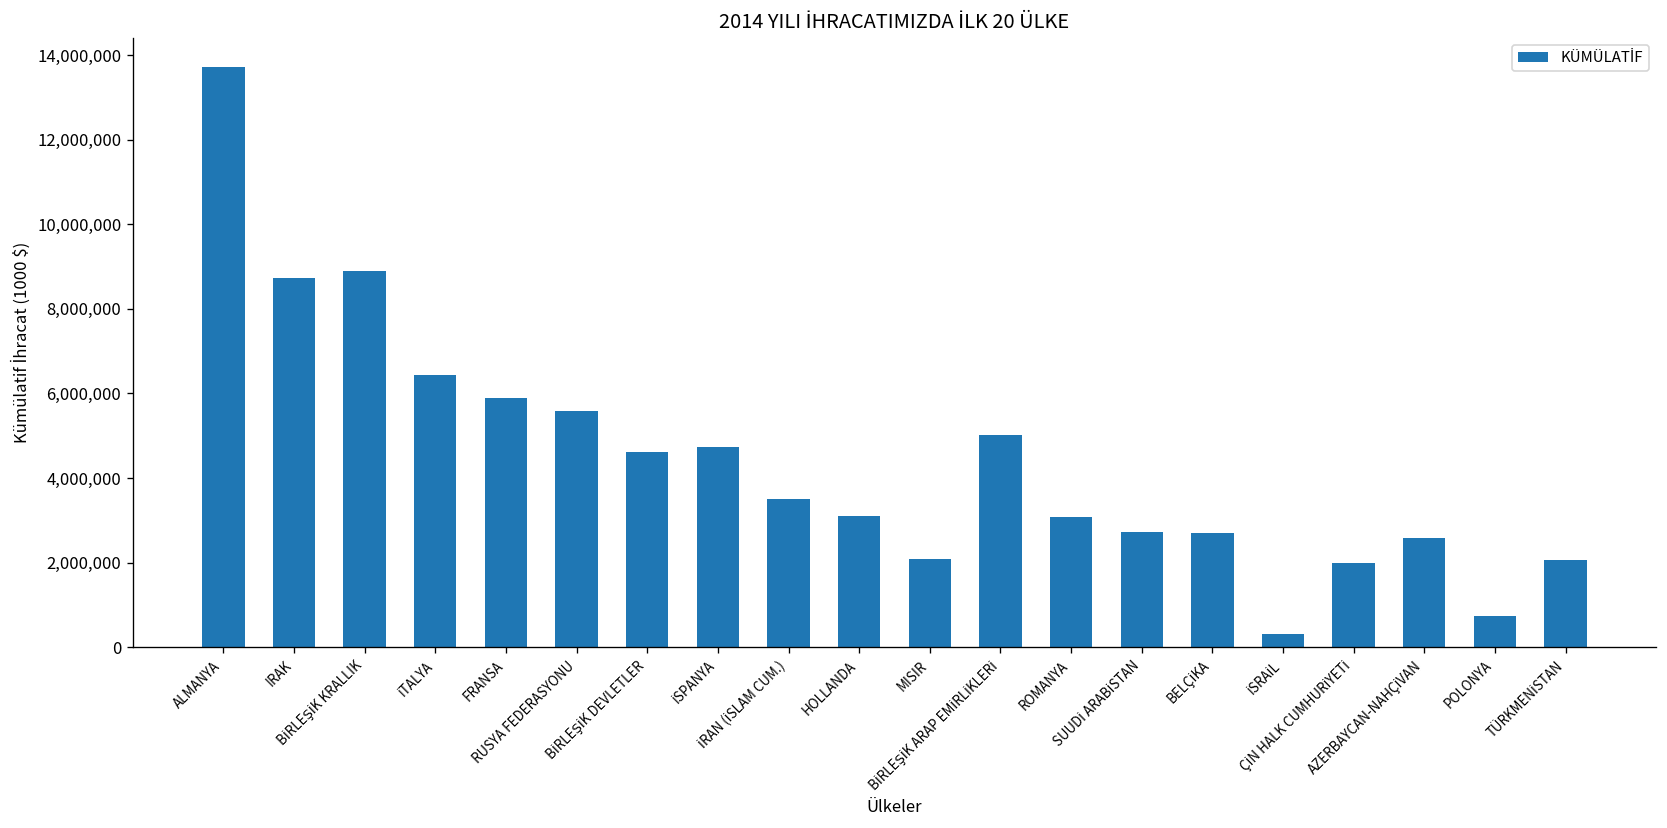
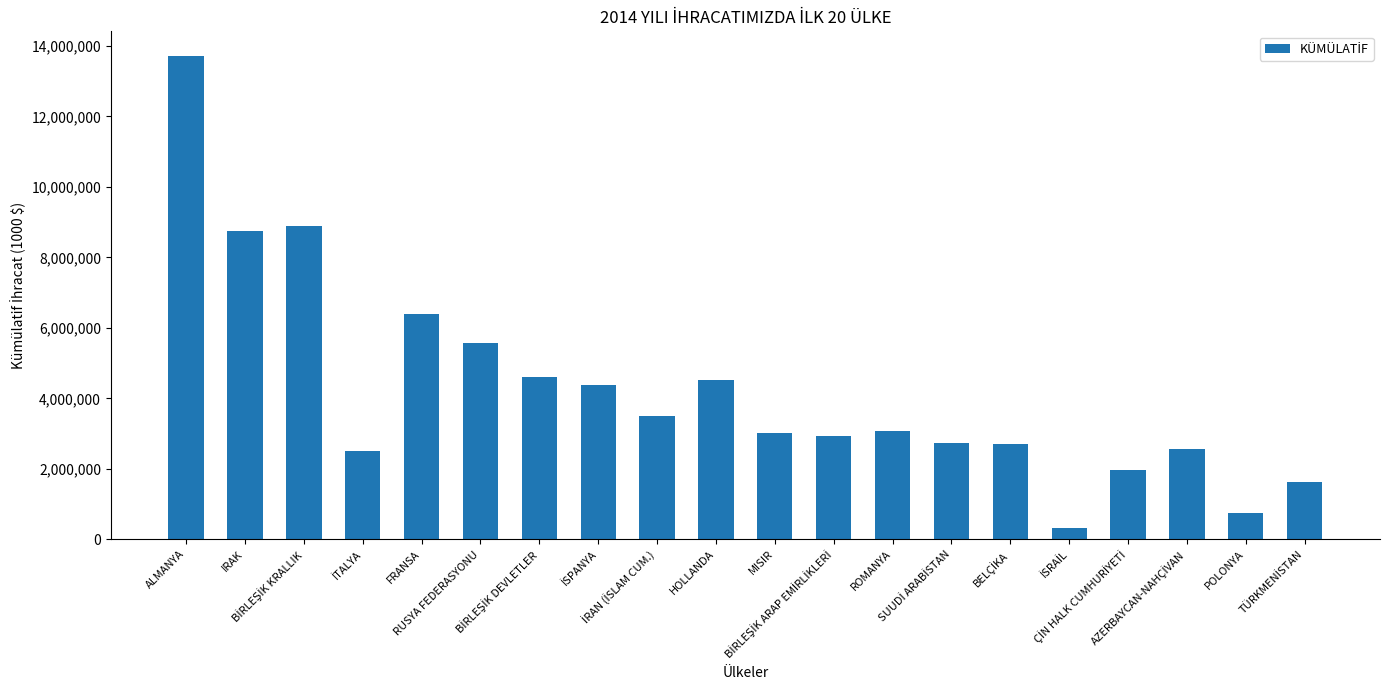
İTALYA: 6,400,000 -> 2,500,000
FRANSA: 5,900,000 -> 6,400,000
İSPANYA: 4,700,000 -> 4,400,000
HOLLANDA: 3,100,000 -> 4,500,000
MISIR: 2,100,000 -> 3,000,000
BİRLEŞİK ARAP EMİRLİKLERİ: 5,000,000 -> 2,900,000
TÜRKMENİSTAN: 2,100,000 -> 1,600,000
